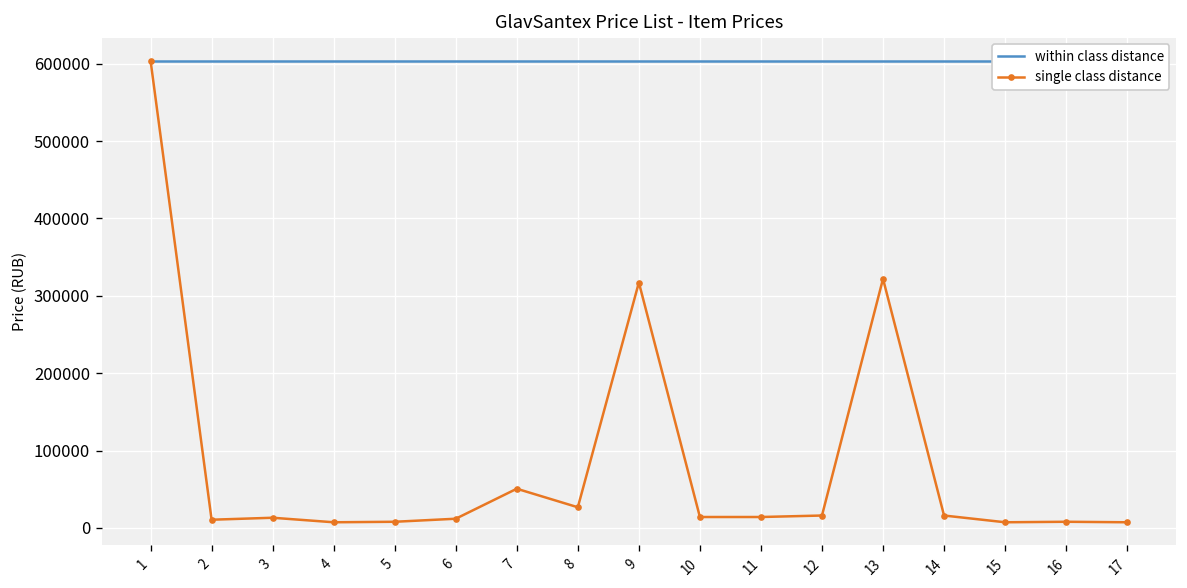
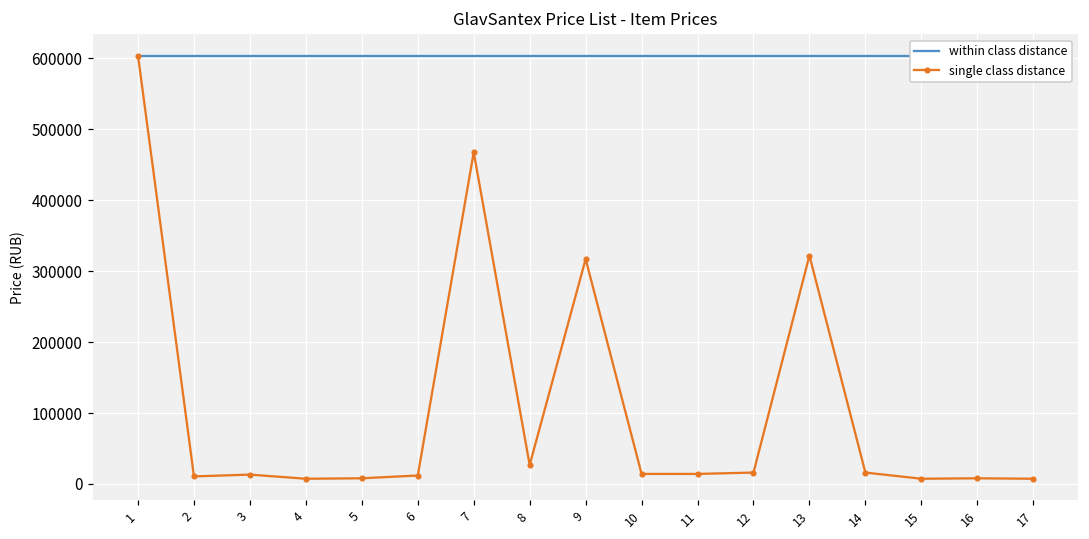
single class distance, 7: 50000 -> 470000
